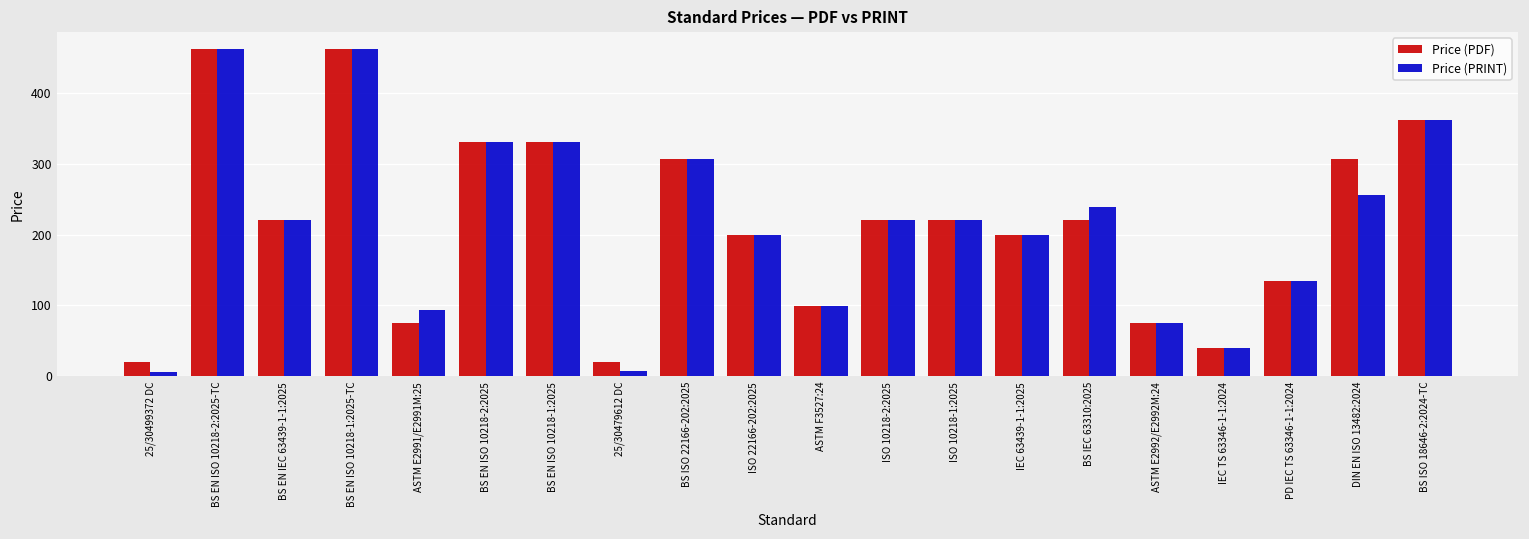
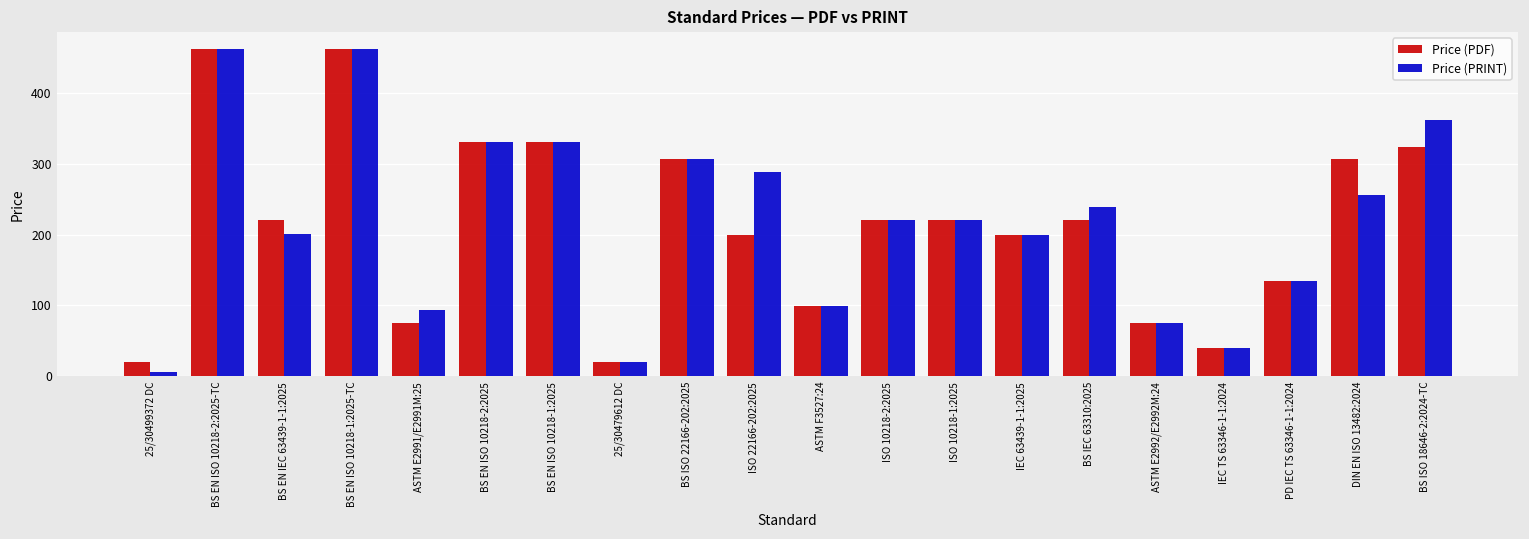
Price (PRINT), BS EN IEC 63439-1-1:2025: 220 -> 200
Price (PRINT), 25/30479612 DC: 10 -> 20
Price (PRINT), ISO 22166-202:2025: 200 -> 290
Price (PDF), BS ISO 18646-2:2024-TC: 360 -> 320
